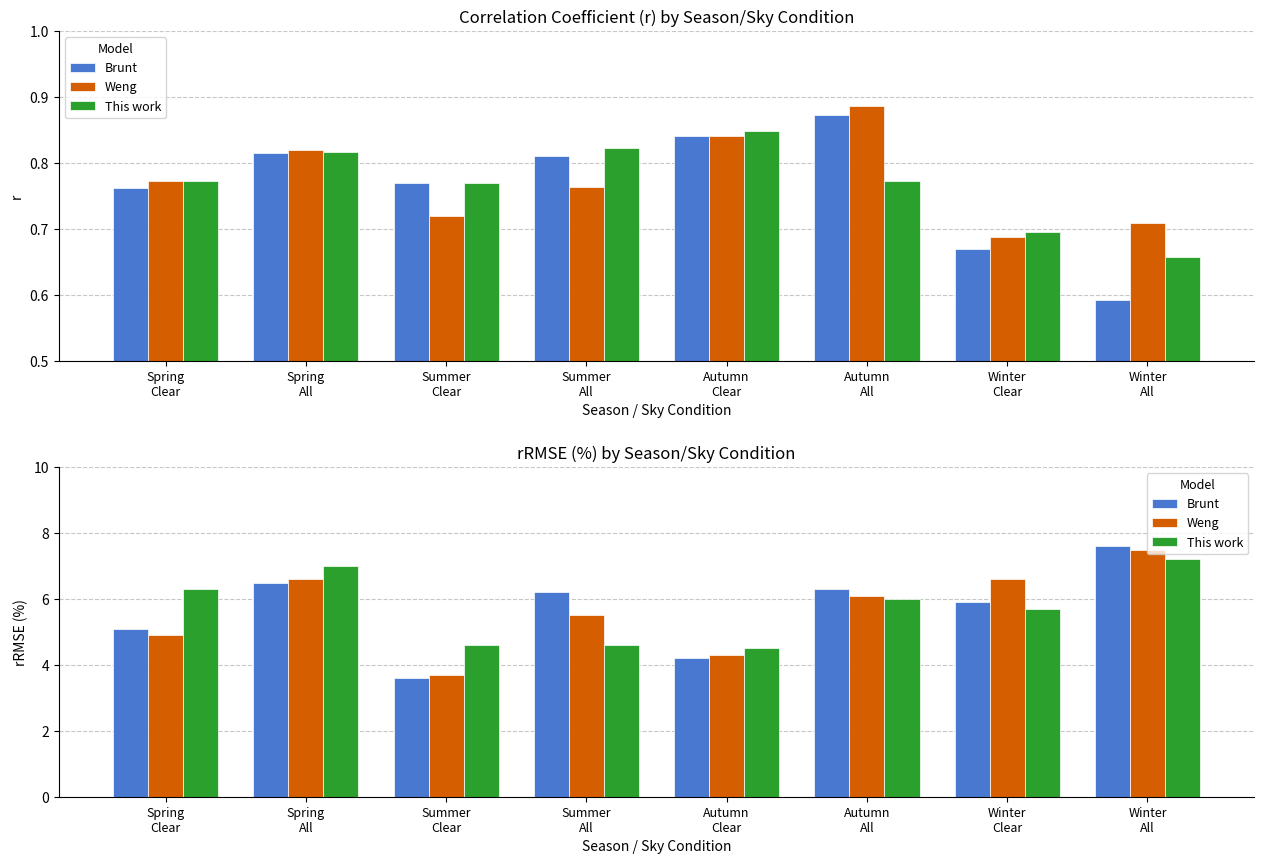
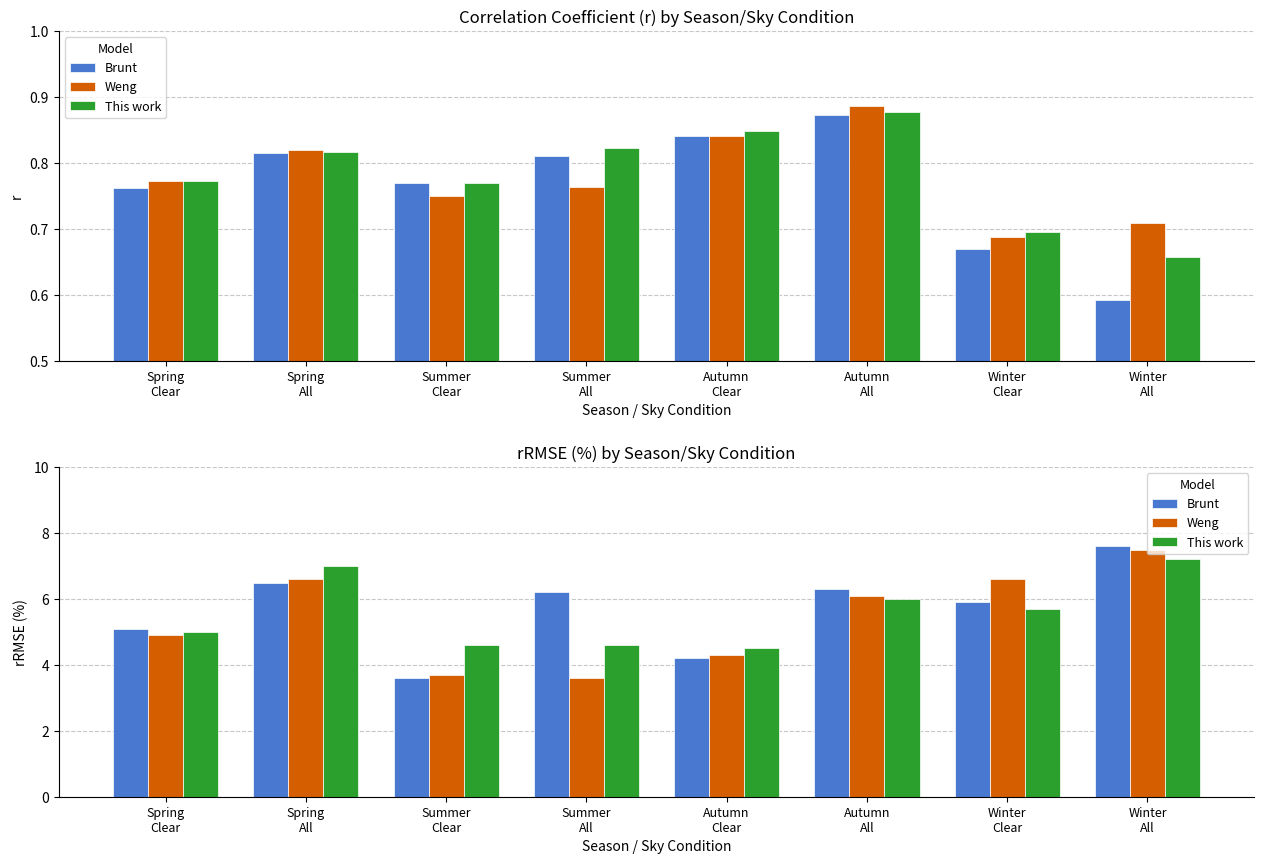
Correlation Coefficient (r) by Season/Sky Condition, Weng, Summer Clear: 0.72 -> 0.75
Correlation Coefficient (r) by Season/Sky Condition, This work, Autumn All: 0.77 -> 0.88
rRMSE (%) by Season/Sky Condition, This work, Spring Clear: 6.3 -> 5.0
rRMSE (%) by Season/Sky Condition, Weng, Summer All: 5.5 -> 3.6
